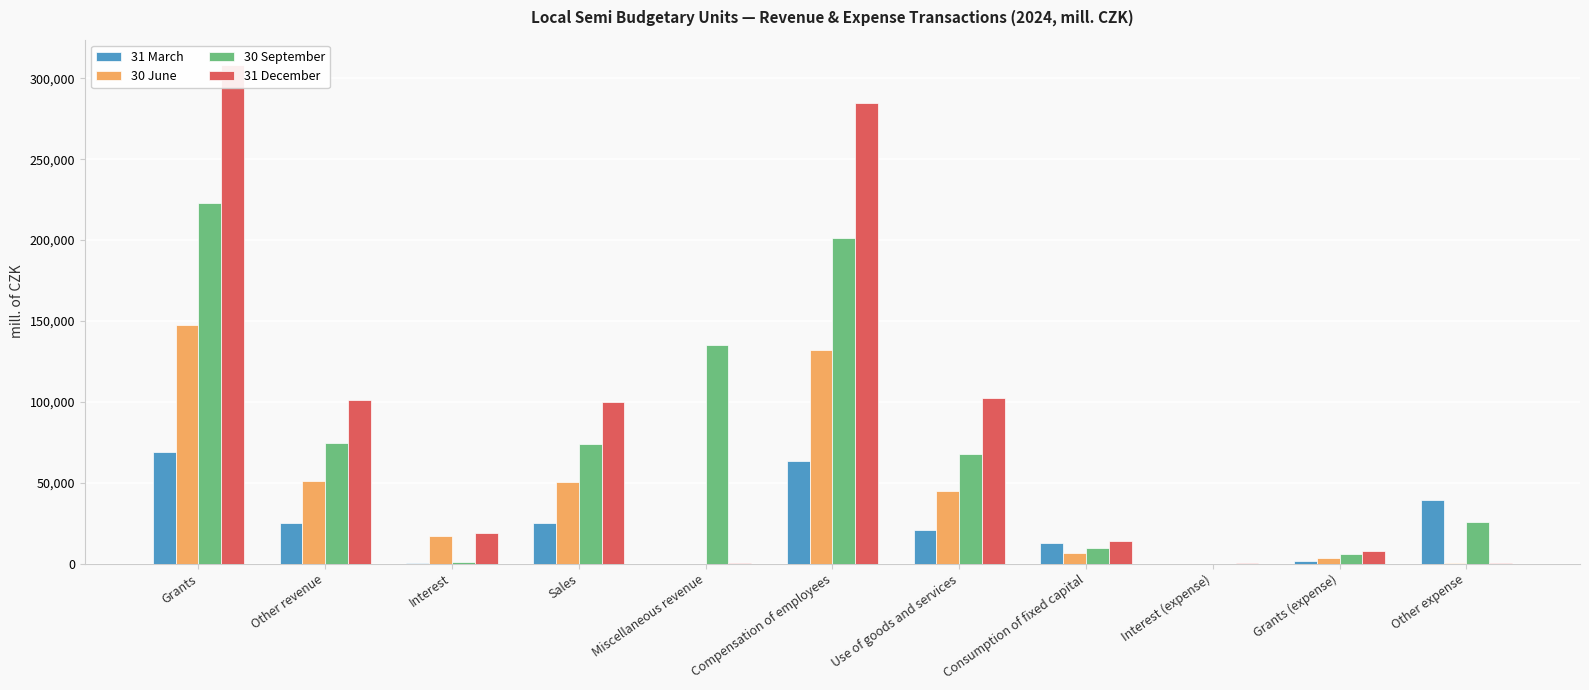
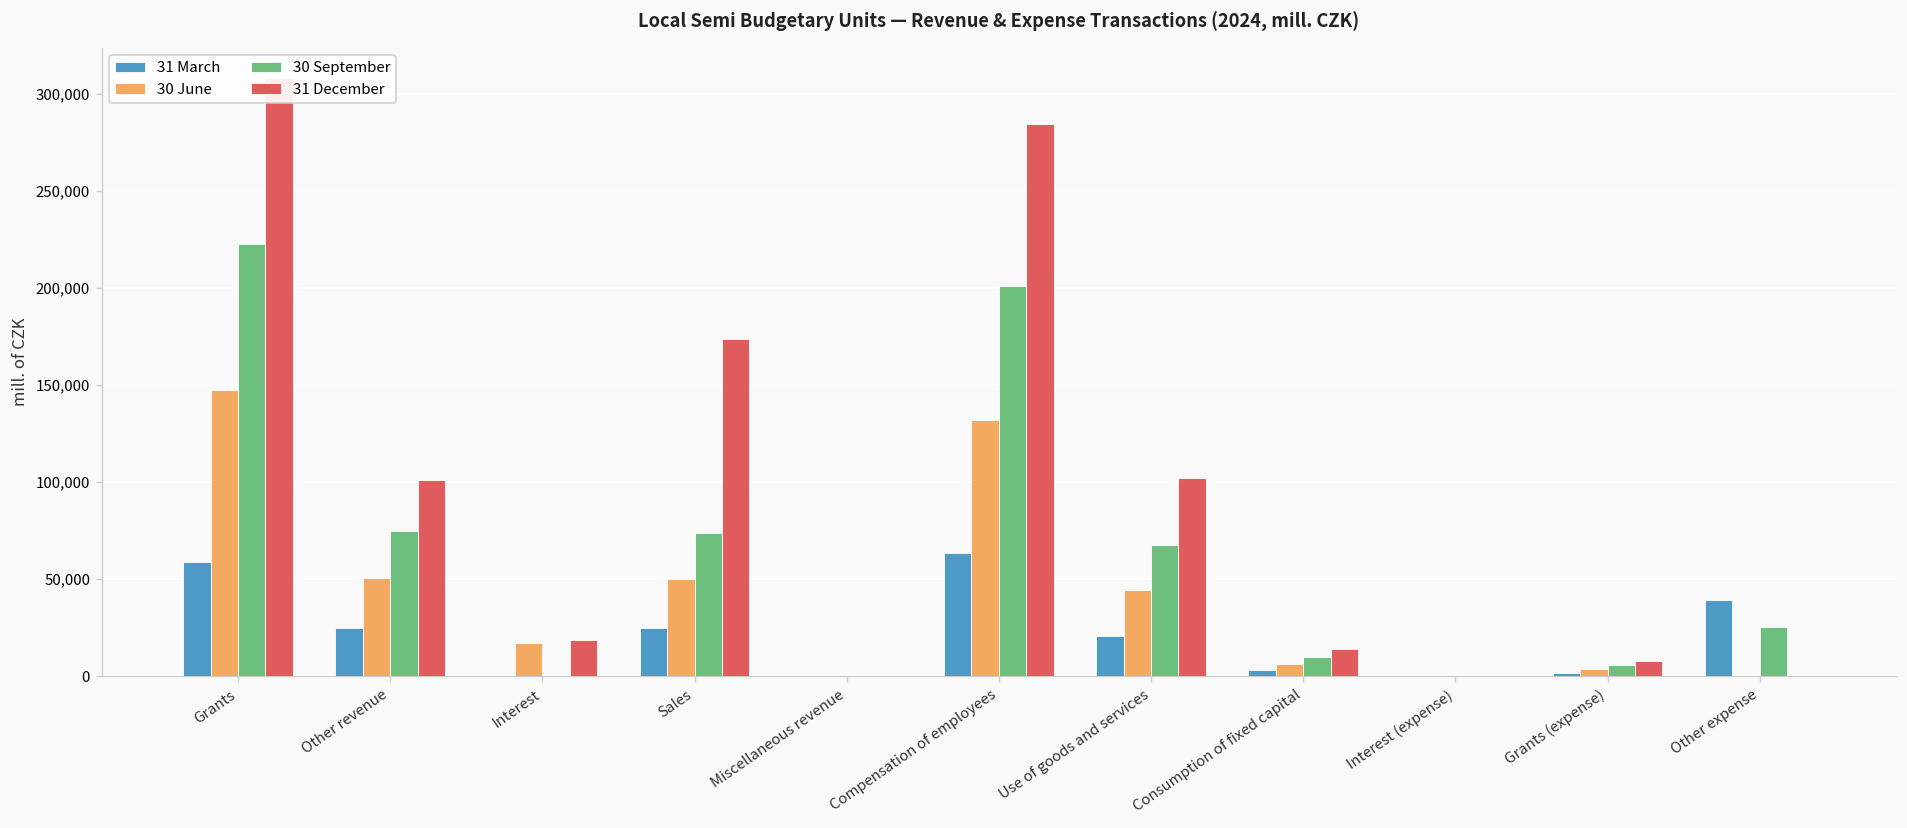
31 March, Grants: 69,000 -> 59,000
31 December, Sales: 100,000 -> 174,000
30 September, Miscellaneous revenue: 135,000 -> 0
31 March, Consumption of fixed capital: 13,000 -> 3,000
